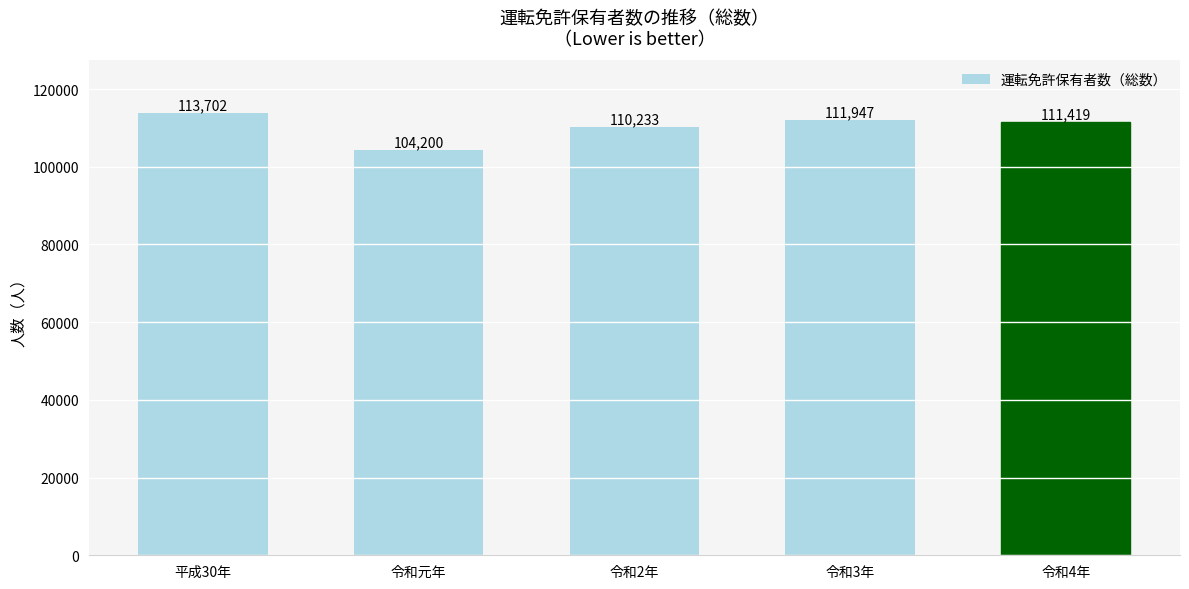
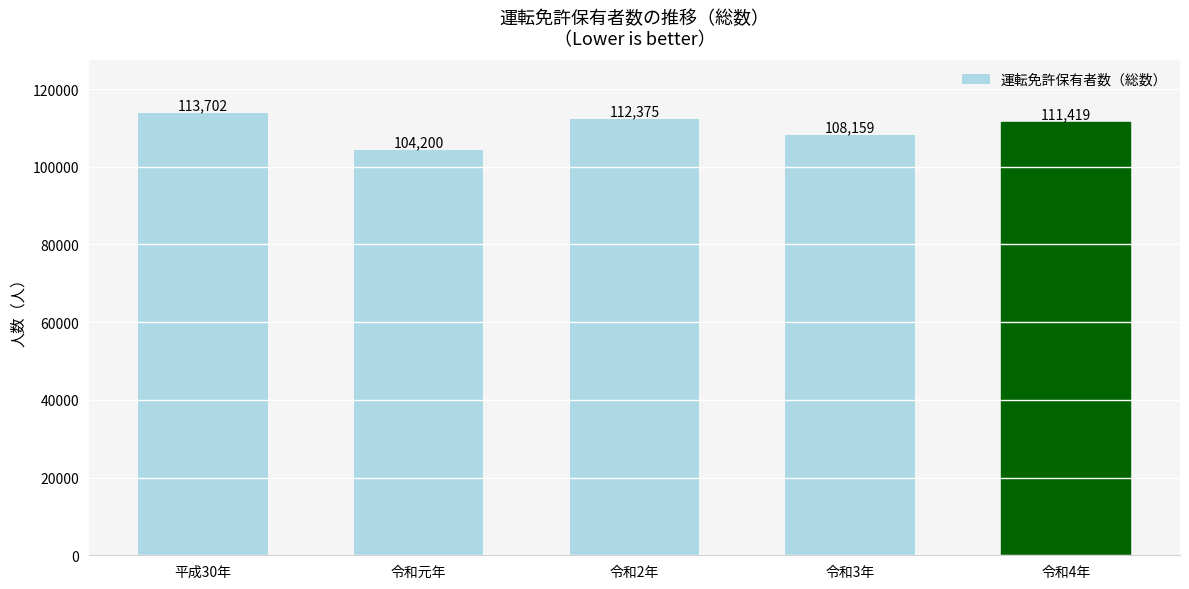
令和2年: 110,233 -> 112,375
令和3年: 111,947 -> 108,159
